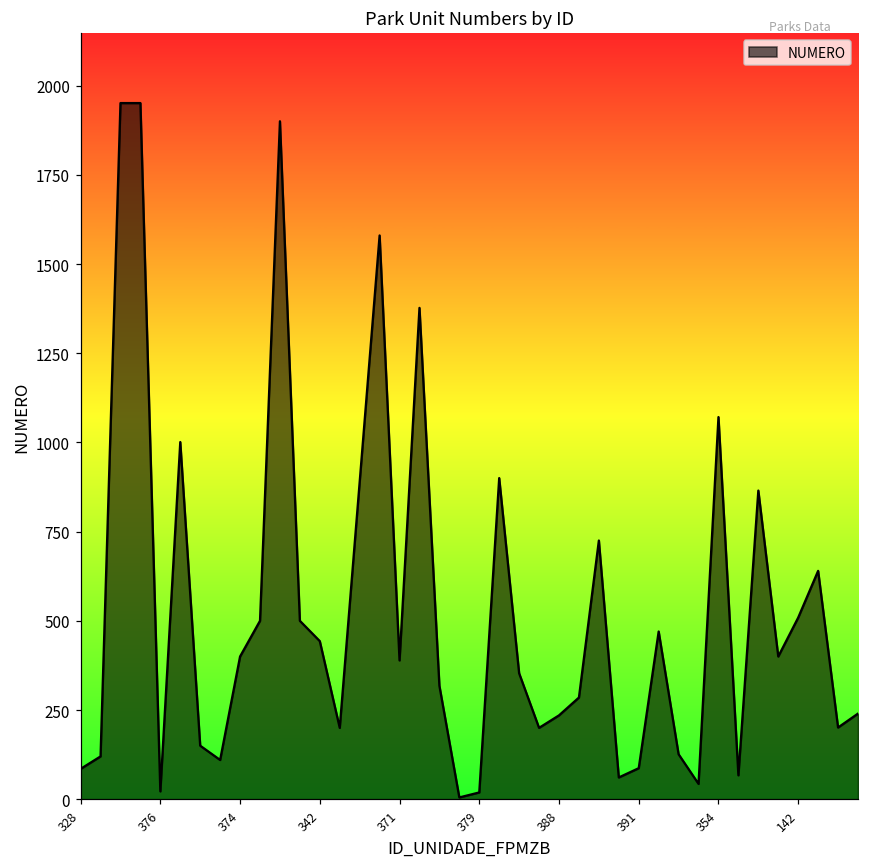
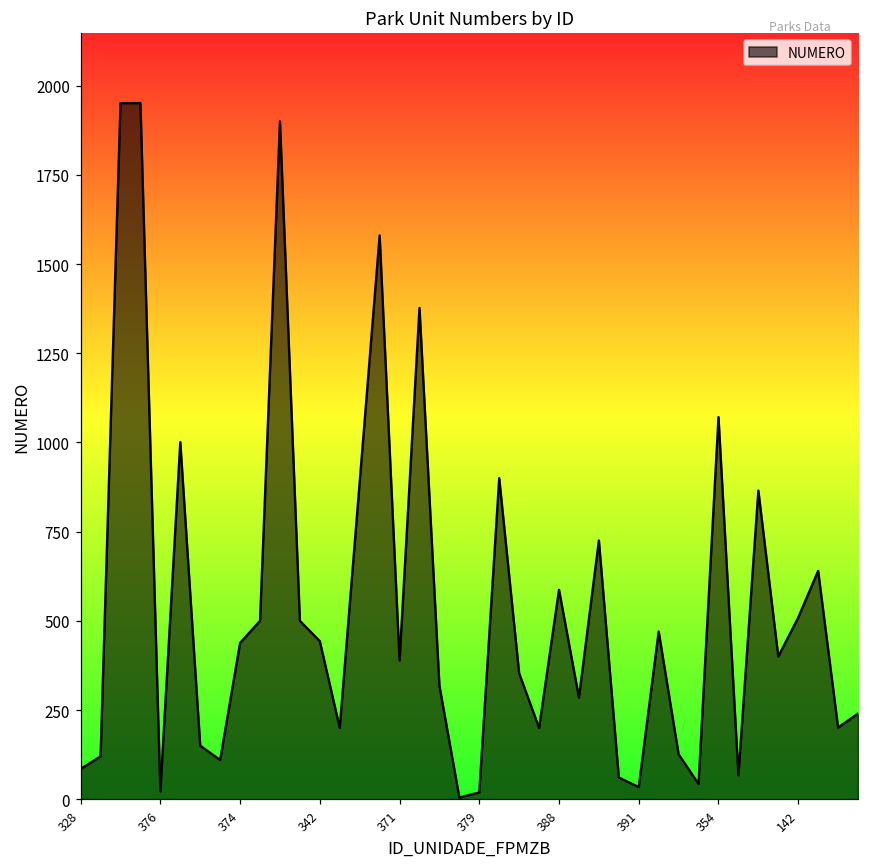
374: 400 -> 440
388: 240 -> 590
391: 90 -> 30
